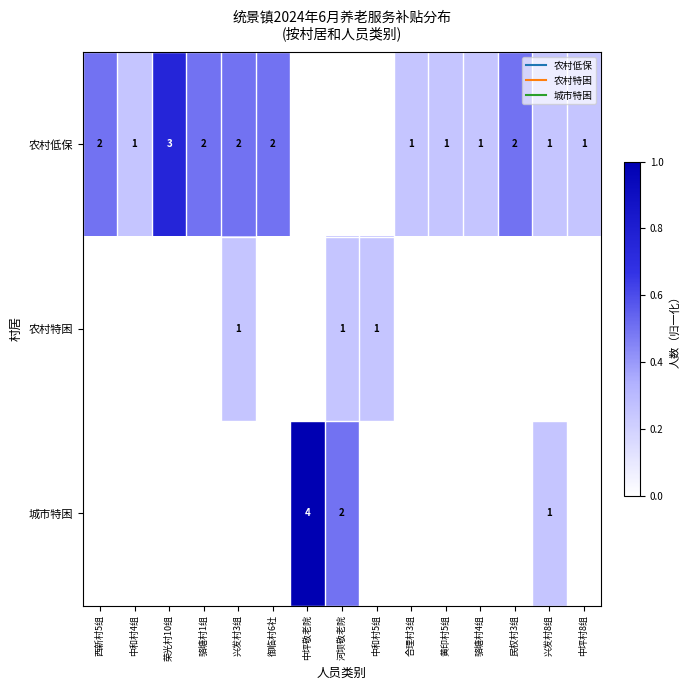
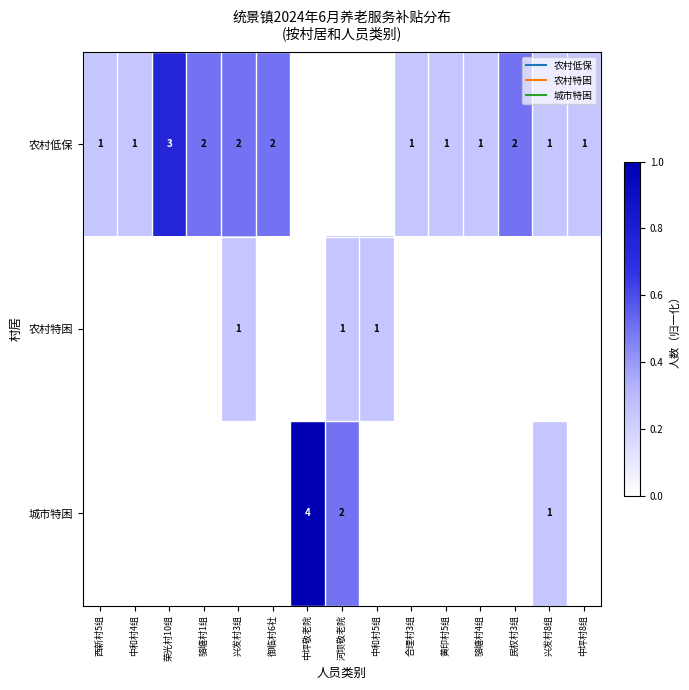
农村低保, 西新村5组: 2 -> 1
